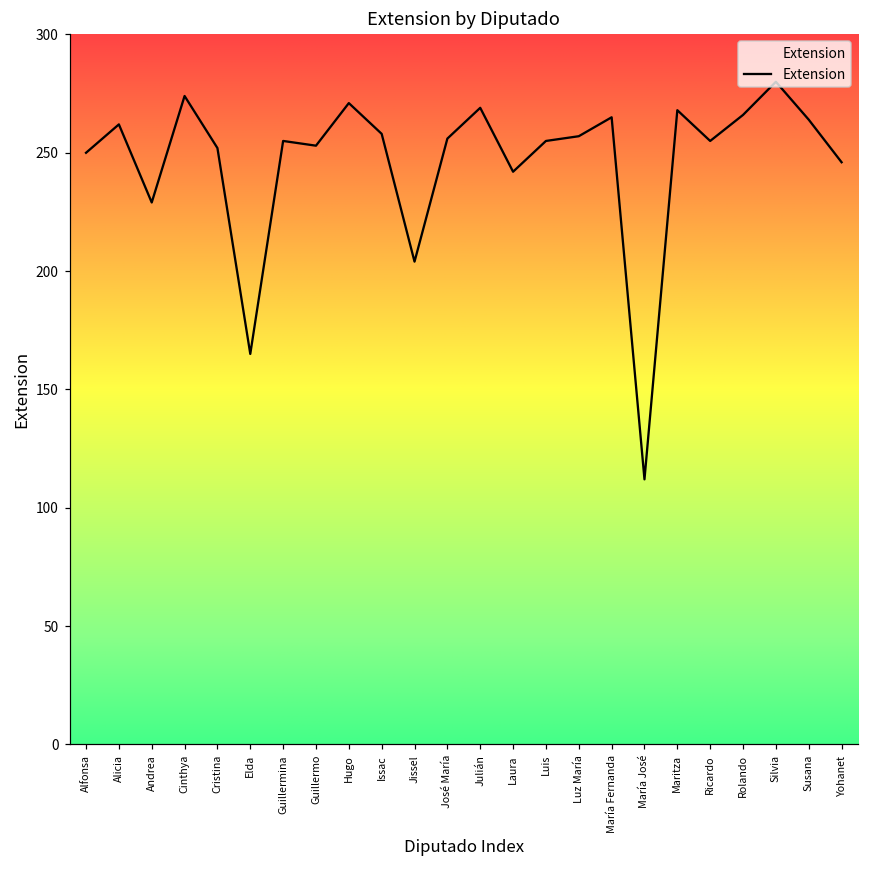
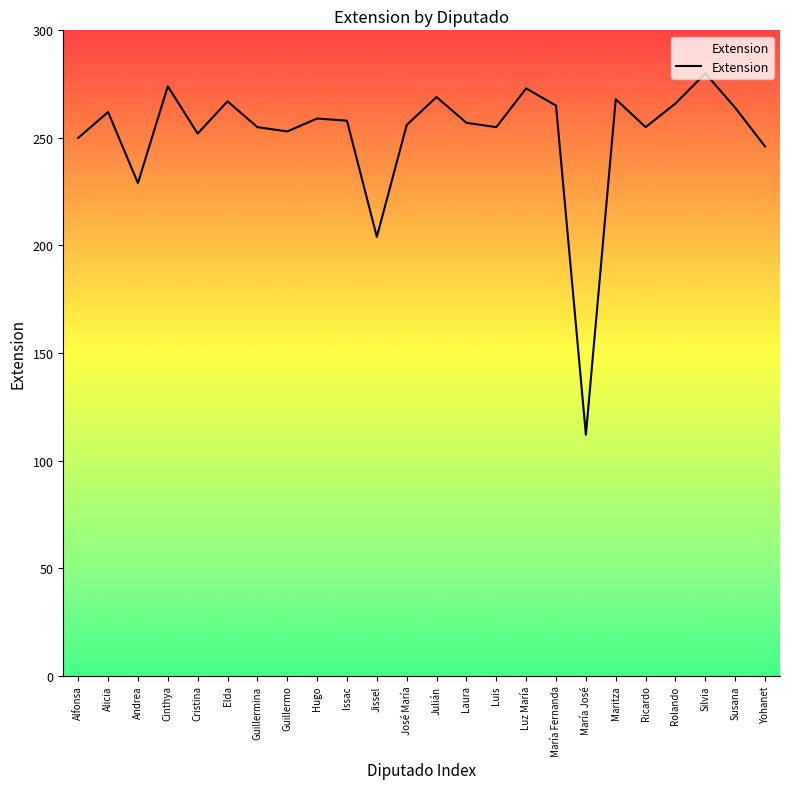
Elda: 165 -> 267
Hugo: 271 -> 259
Laura: 242 -> 257
Luz María: 257 -> 273
